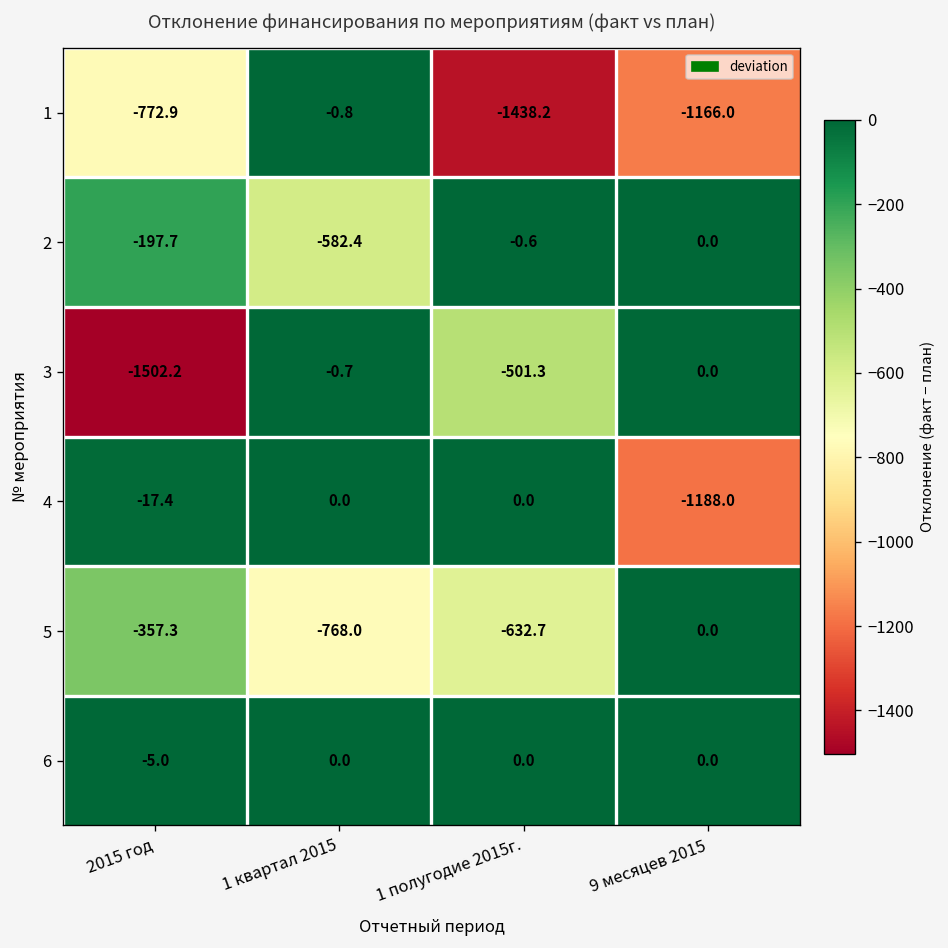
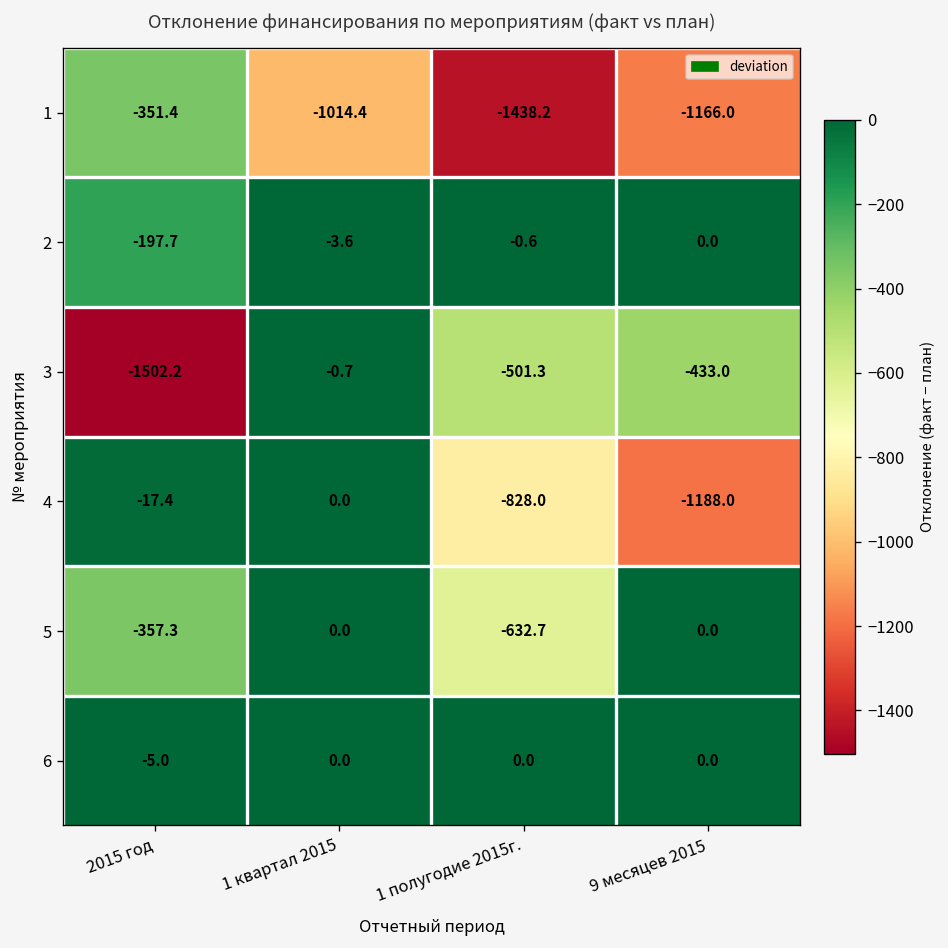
1, 2015 год: -772.9 -> -351.4
1, 1 квартал 2015: -0.8 -> -1014.4
2, 1 квартал 2015: -582.4 -> -3.6
3, 9 месяцев 2015: 0.0 -> -433.0
4, 1 полугодие 2015г.: 0.0 -> -828.0
5, 1 квартал 2015: -768.0 -> 0.0
